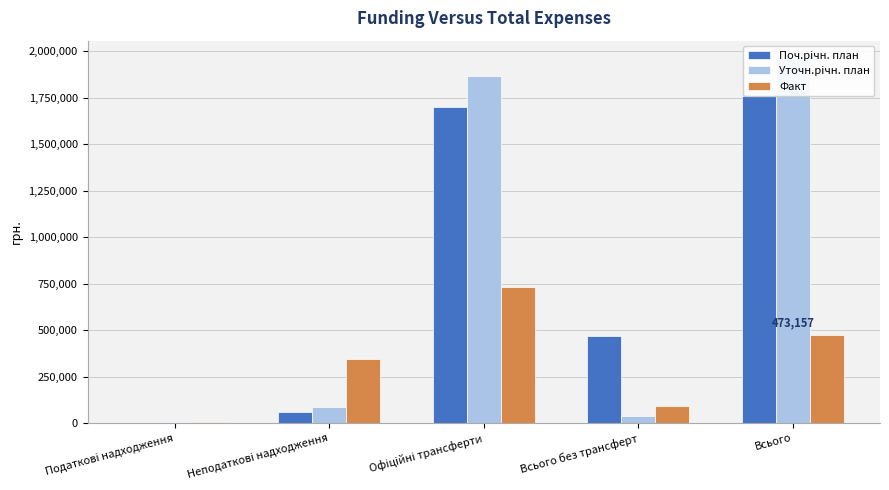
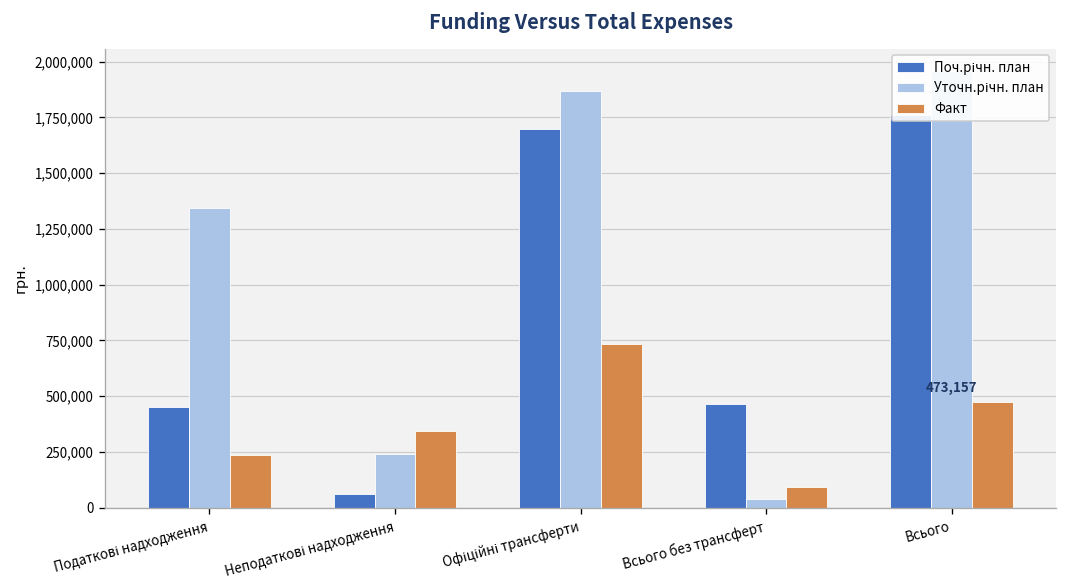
Поч.річн. план, Податкові надходження: 0 -> 450,000
Уточн.річн. план, Податкові надходження: 0 -> 1,340,000
Факт, Податкові надходження: 0 -> 240,000
Уточн.річн. план, Неподаткові надходження: 90,000 -> 240,000
